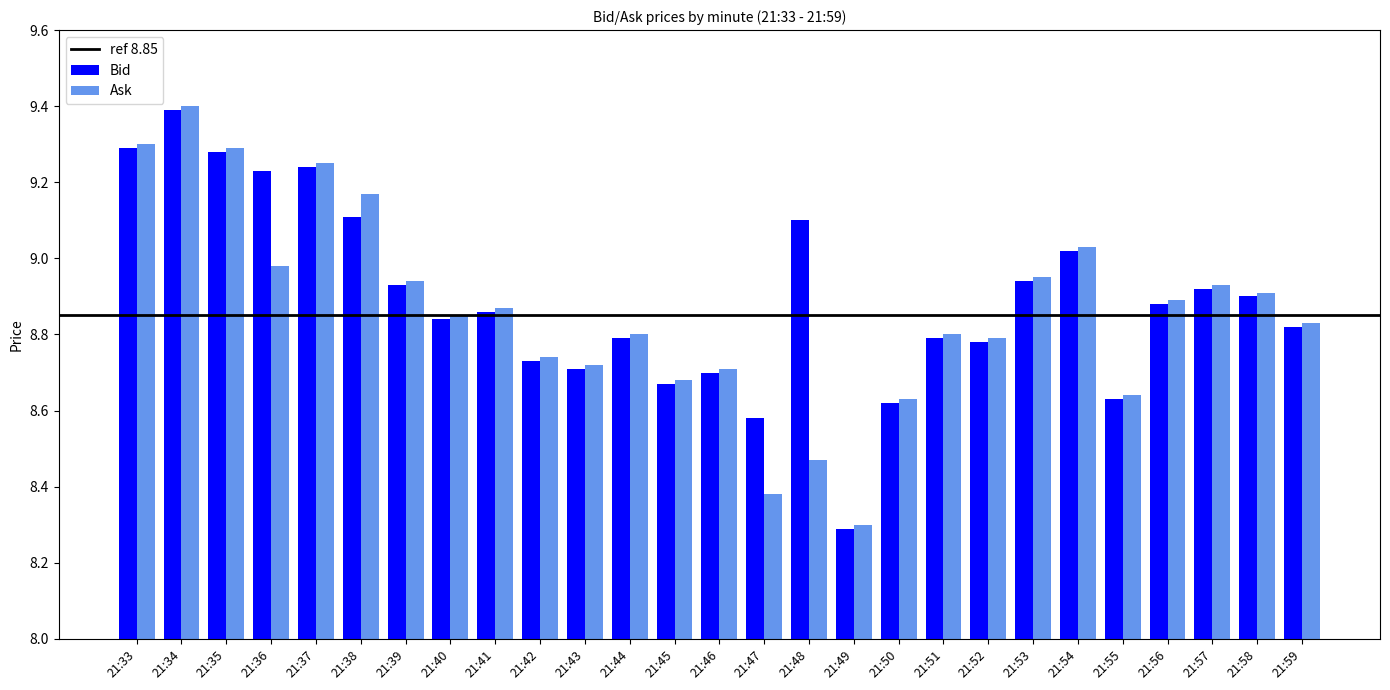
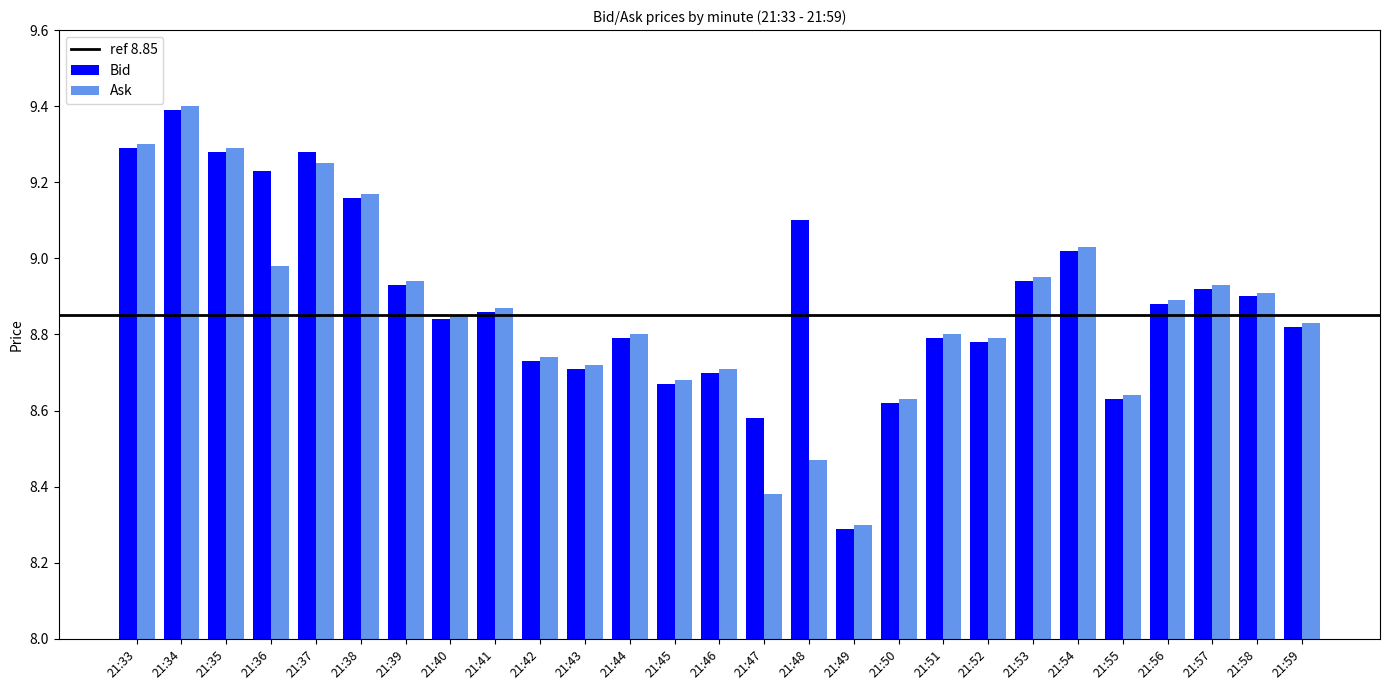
Bid, 21:37: 9.24 -> 9.28
Bid, 21:38: 9.11 -> 9.16
